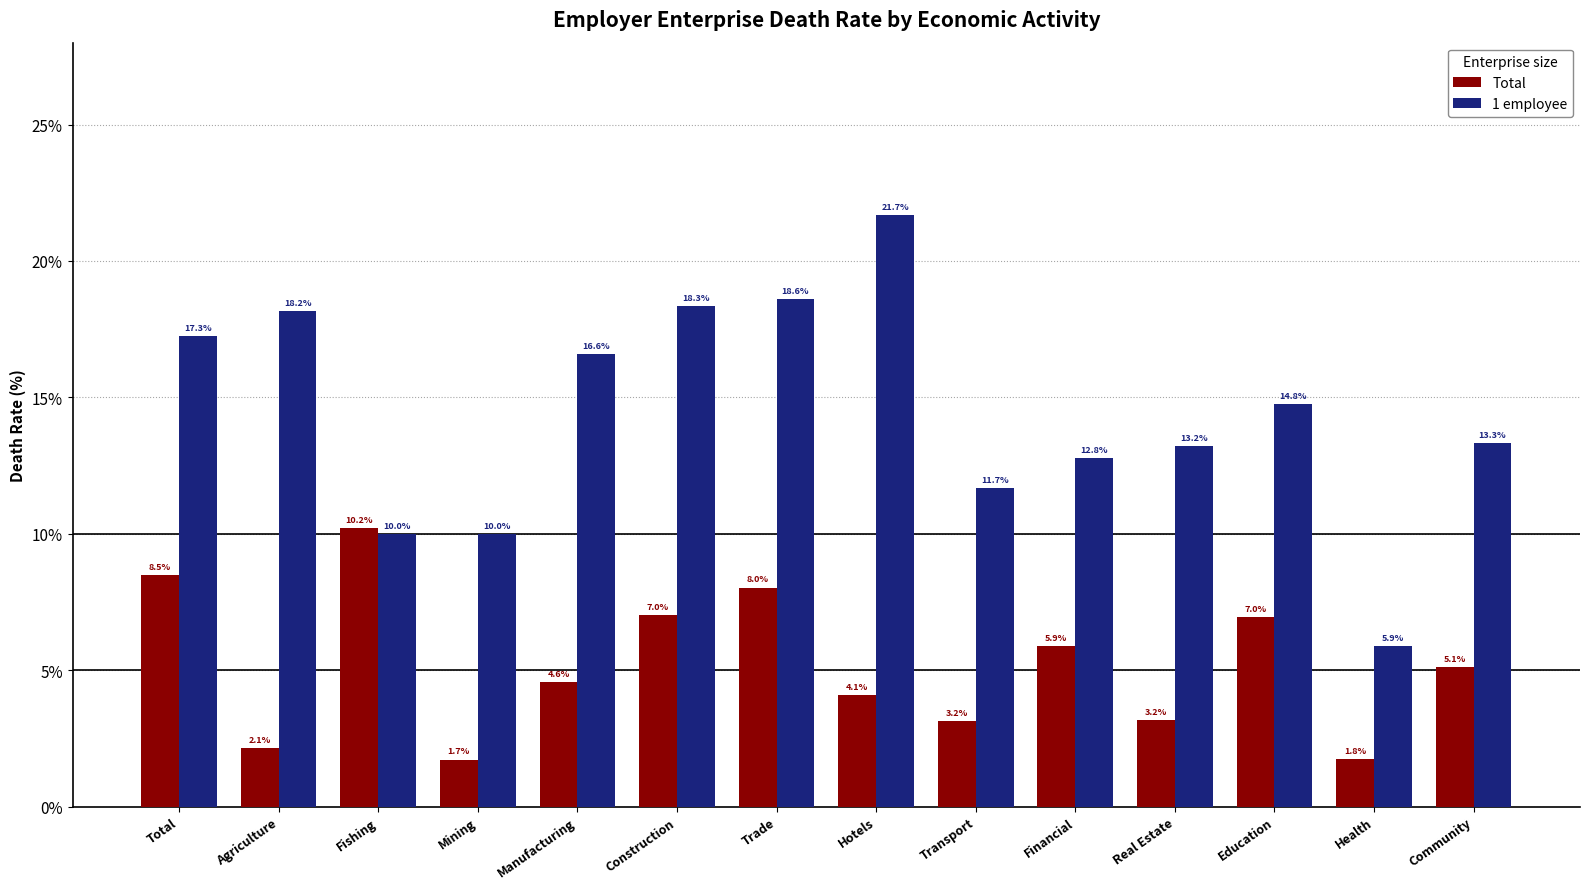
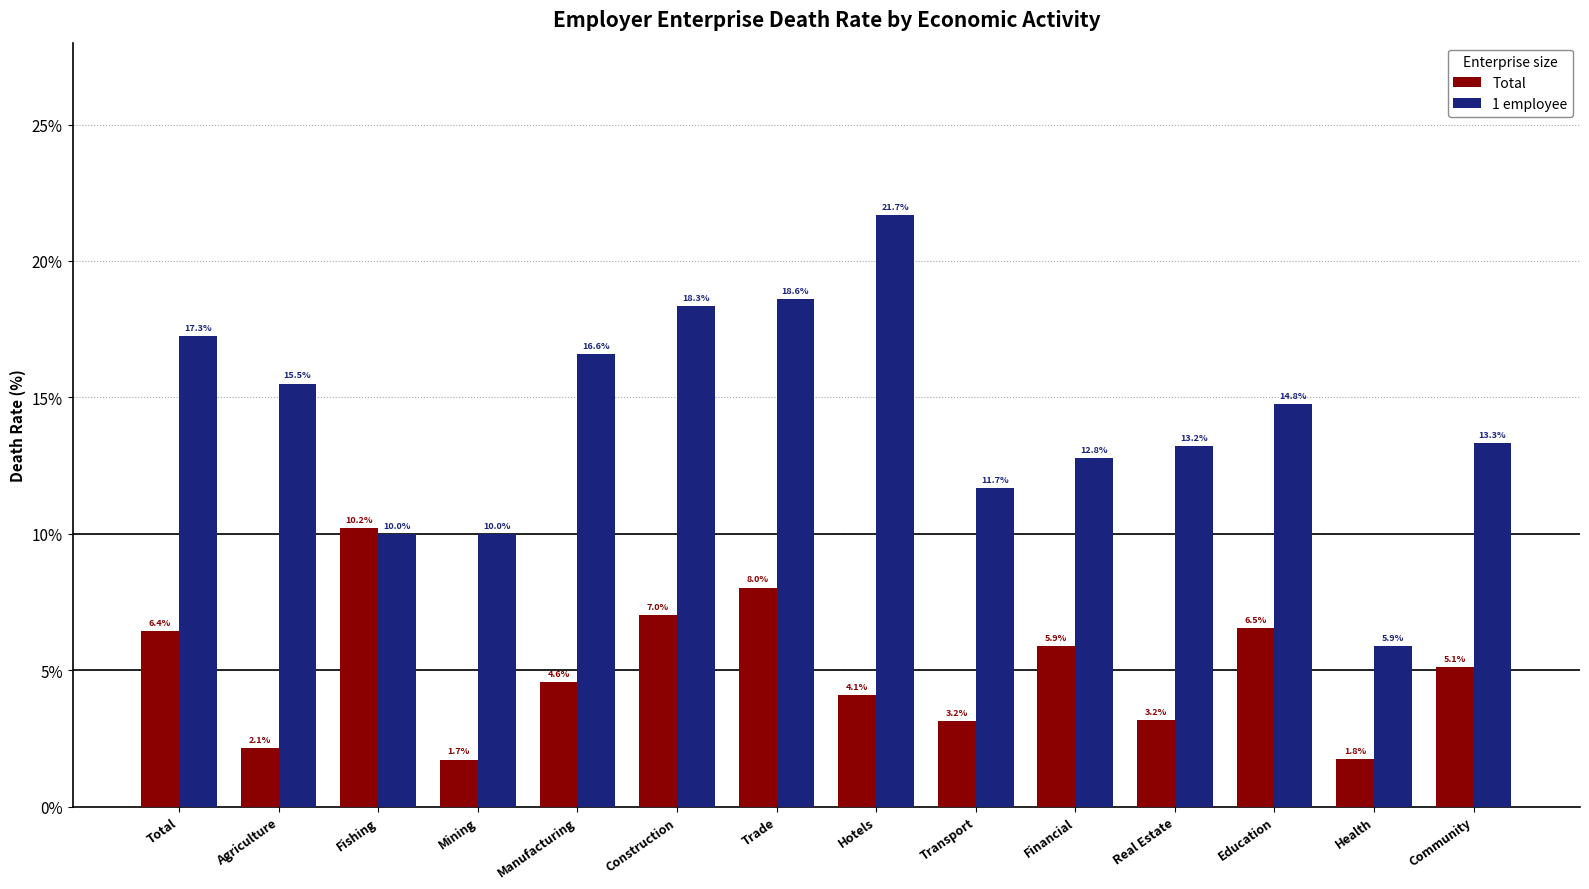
Total, Total: 8.5% -> 6.4%
1 employee, Agriculture: 18.2% -> 15.5%
Total, Education: 7.0% -> 6.5%
